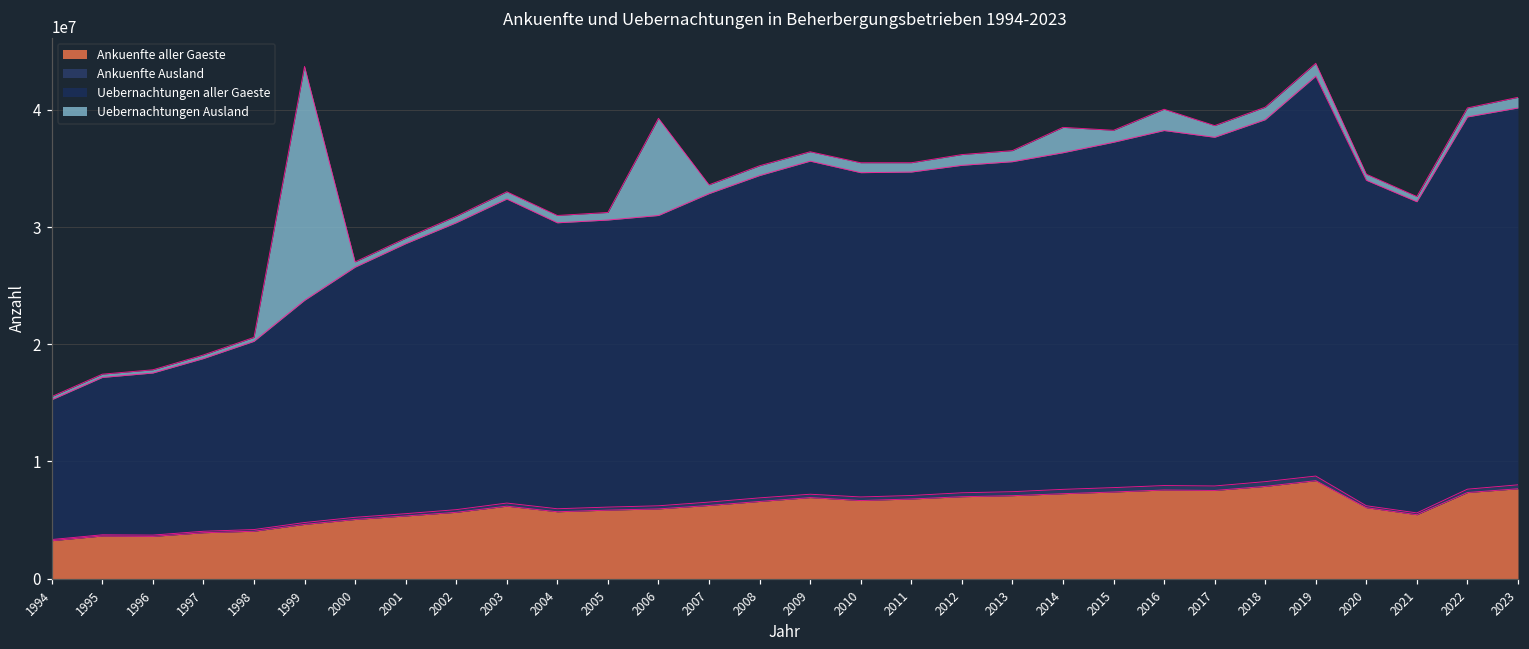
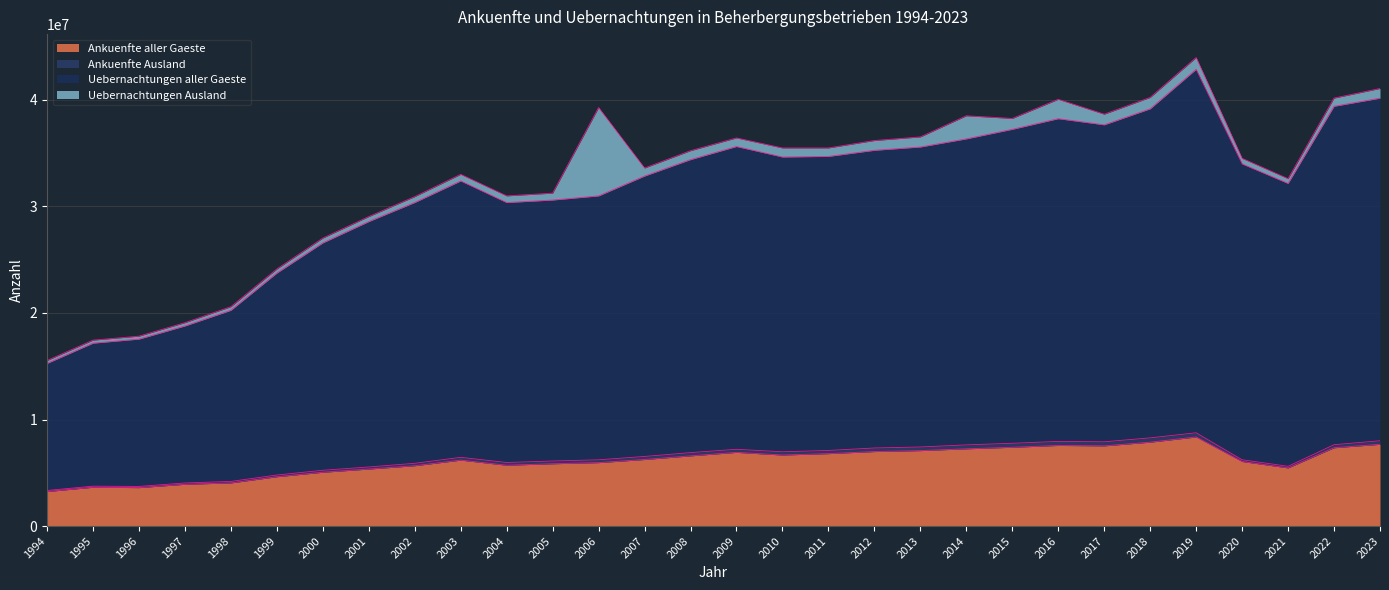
Uebernachtungen Ausland, 1999: 20000000 -> 400000
